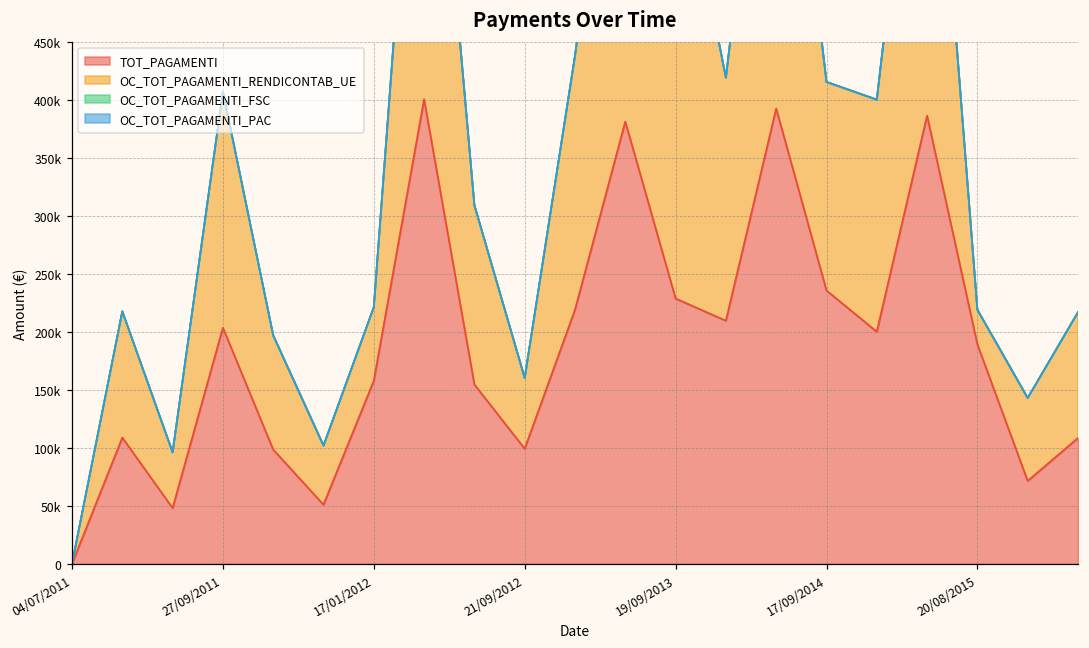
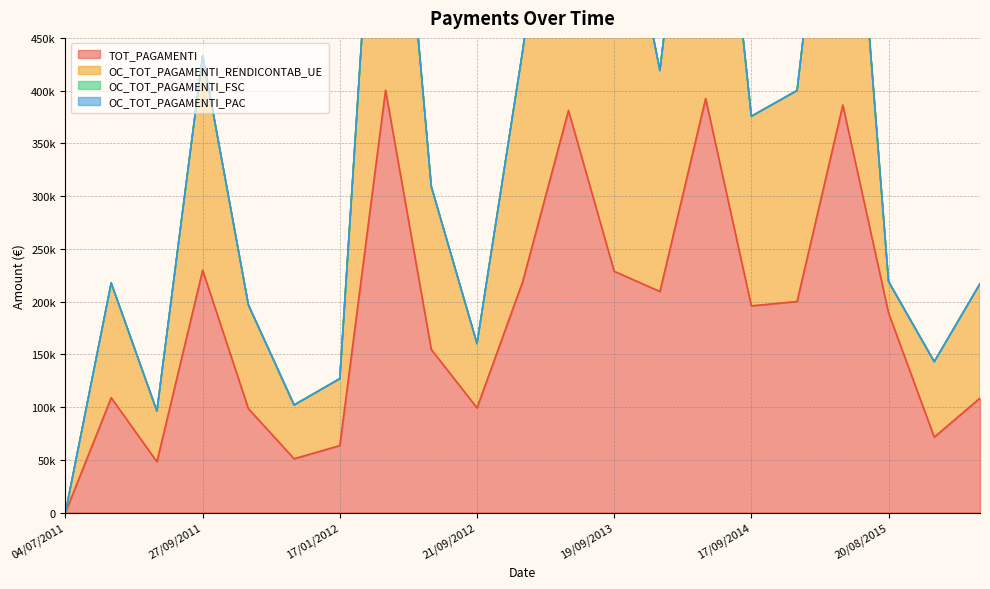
TOT_PAGAMENTI, 27/09/2011: 203000 -> 230000
TOT_PAGAMENTI, 17/01/2012: 158000 -> 63000
TOT_PAGAMENTI, 17/09/2014: 236000 -> 196000
